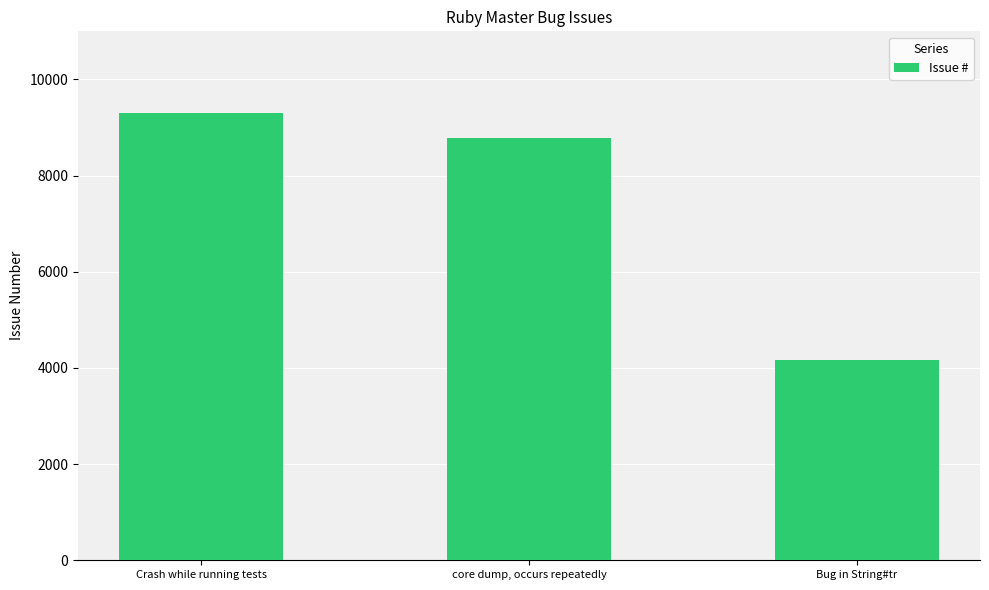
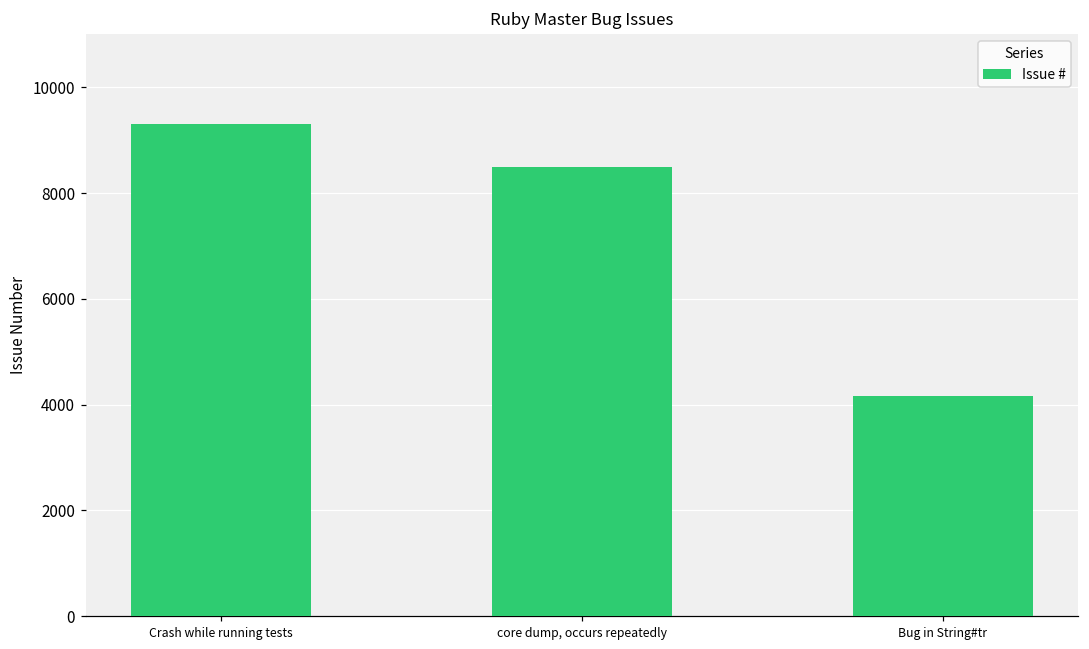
core dump, occurs repeatedly: 8800 -> 8500
